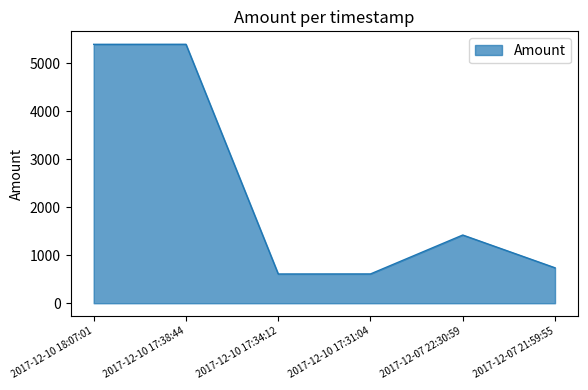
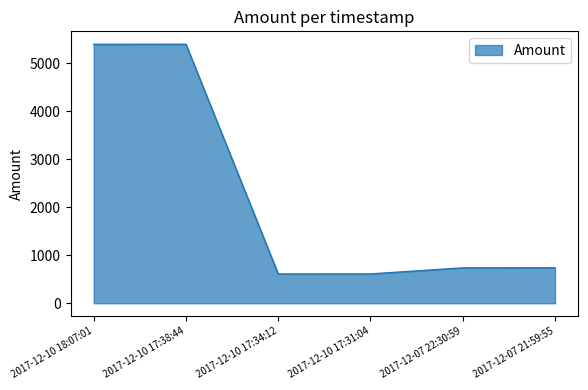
2017-12-07 22:30:59: 1400 -> 700
